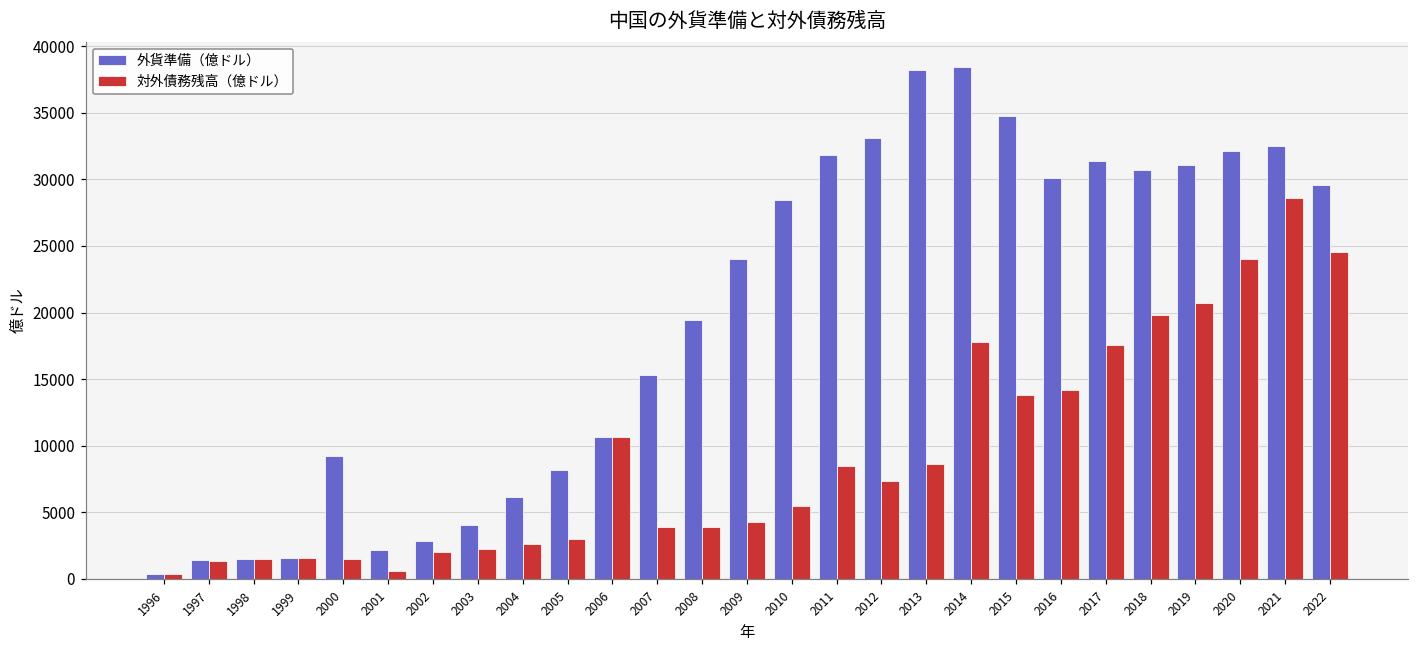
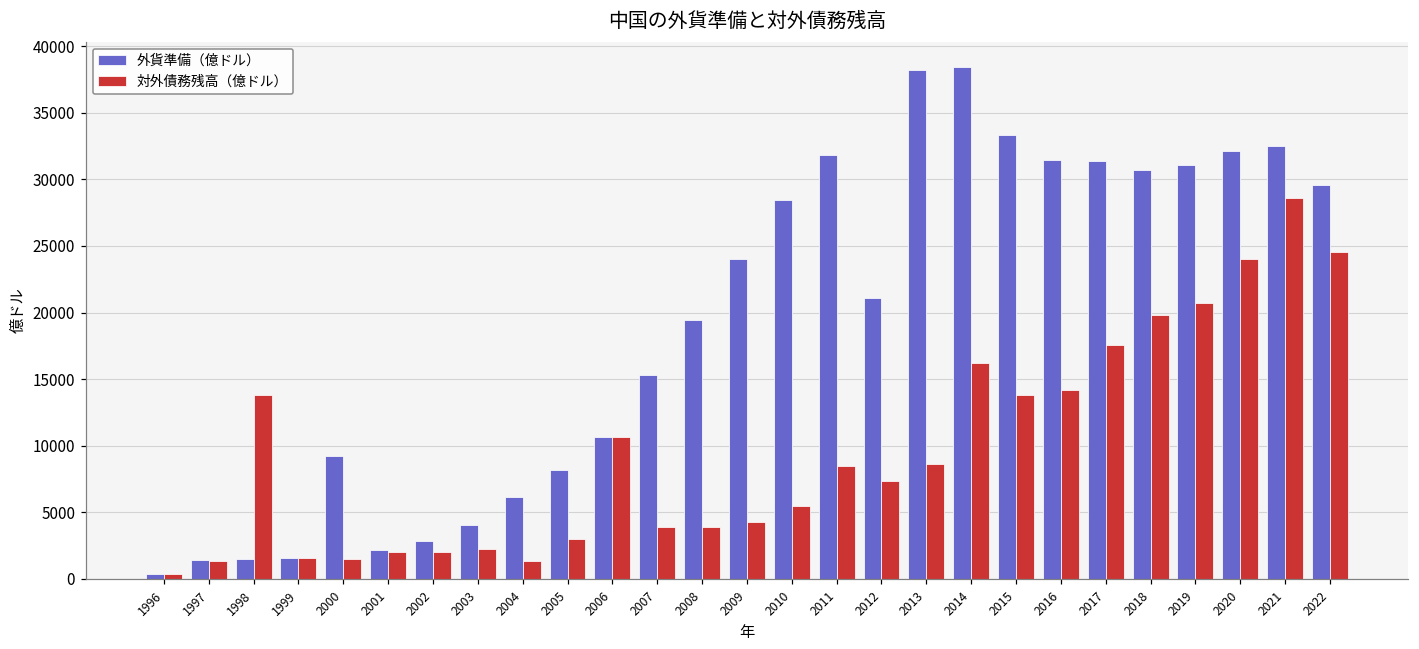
対外債務残高（億ドル）, 1998: 1500 -> 13800
対外債務残高（億ドル）, 2001: 600 -> 2000
対外債務残高（億ドル）, 2004: 2600 -> 1300
外貨準備（億ドル）, 2012: 33100 -> 21100
対外債務残高（億ドル）, 2014: 17800 -> 16200
外貨準備（億ドル）, 2015: 34800 -> 33300
外貨準備（億ドル）, 2016: 30100 -> 31400
